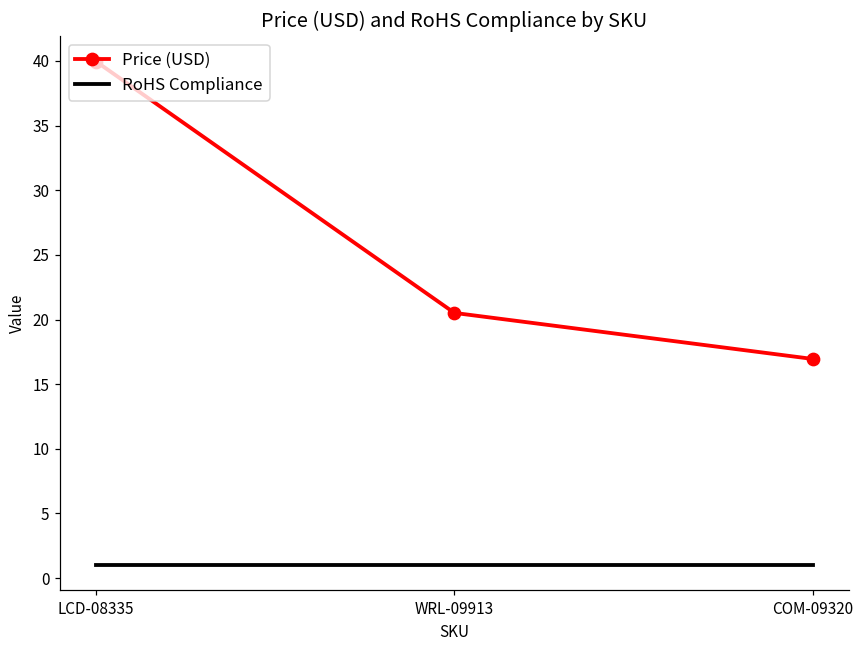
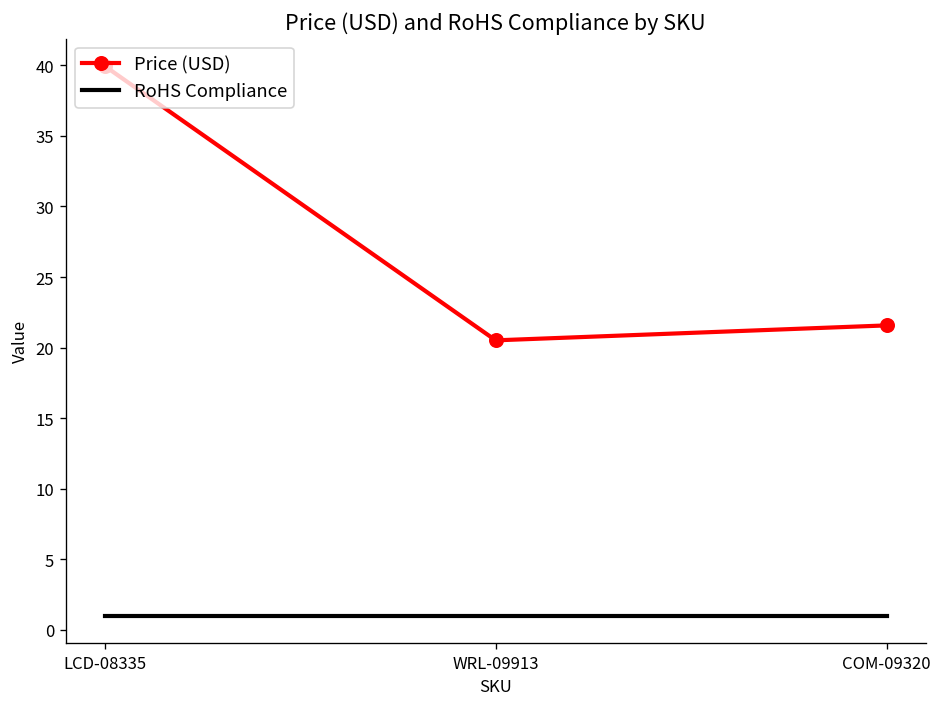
Price (USD), COM-09320: 17.0 -> 21.6
